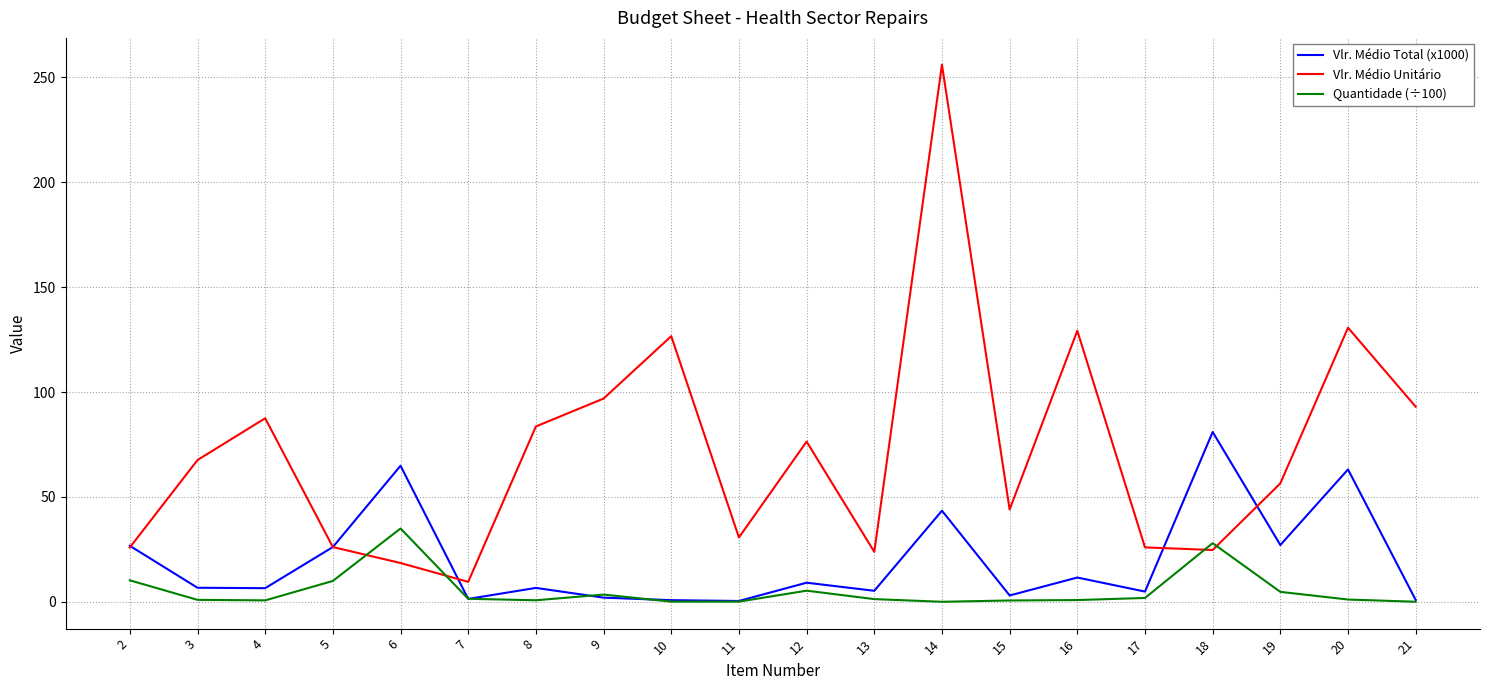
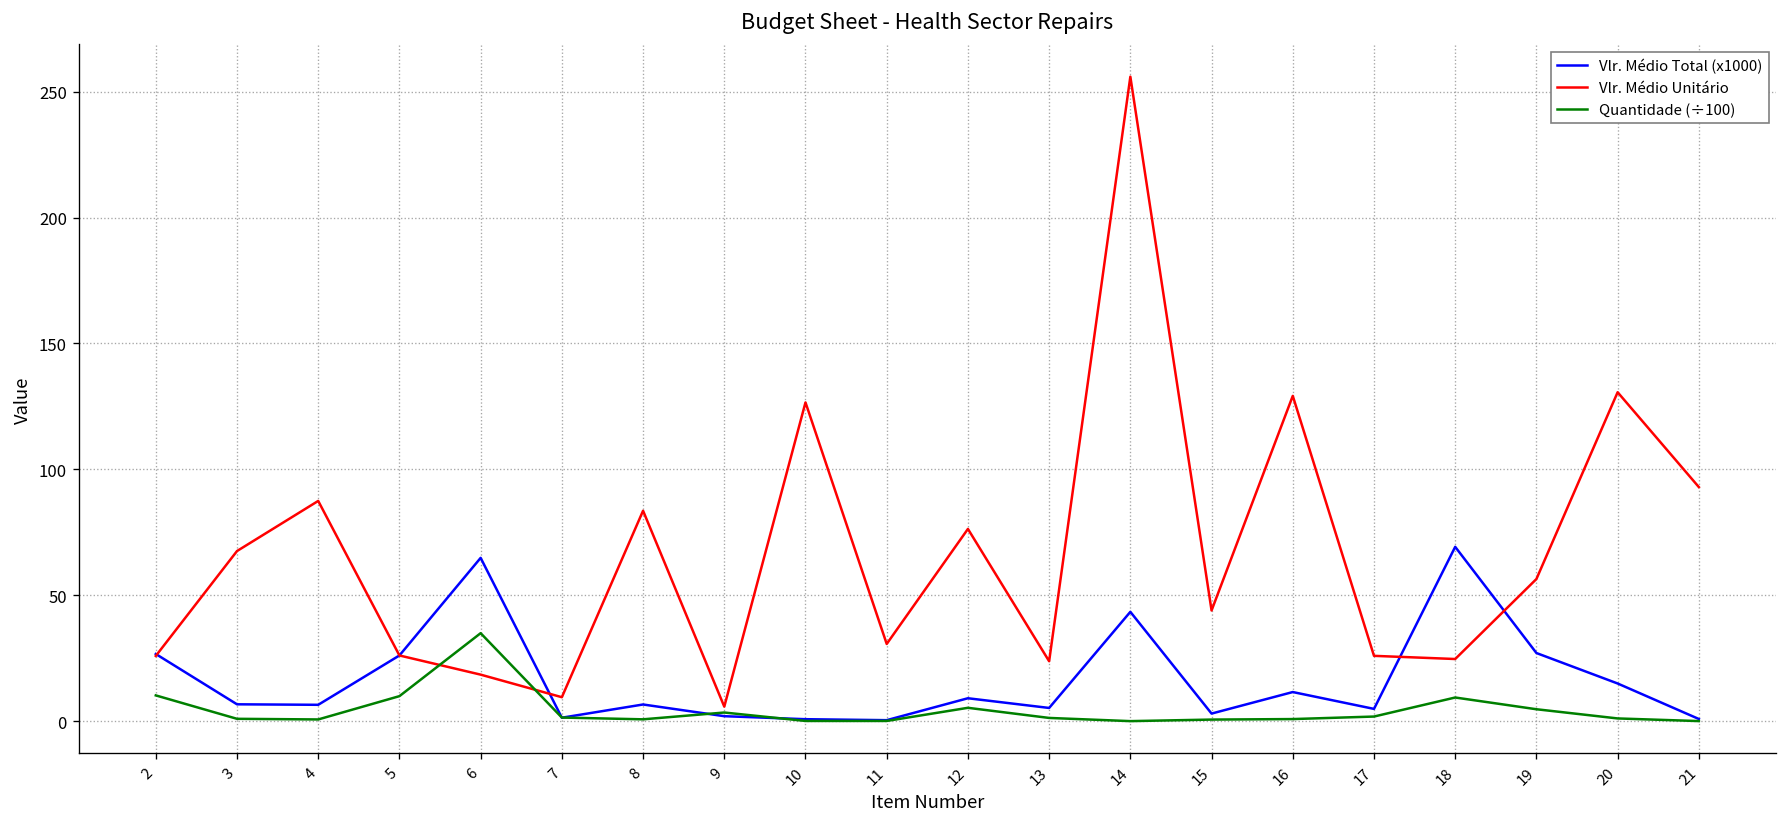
Vlr. Médio Unitário, 9: 97 -> 6
Vlr. Médio Total (x1000), 18: 81 -> 69
Quantidade (÷100), 18: 28 -> 9
Vlr. Médio Total (x1000), 20: 63 -> 15
